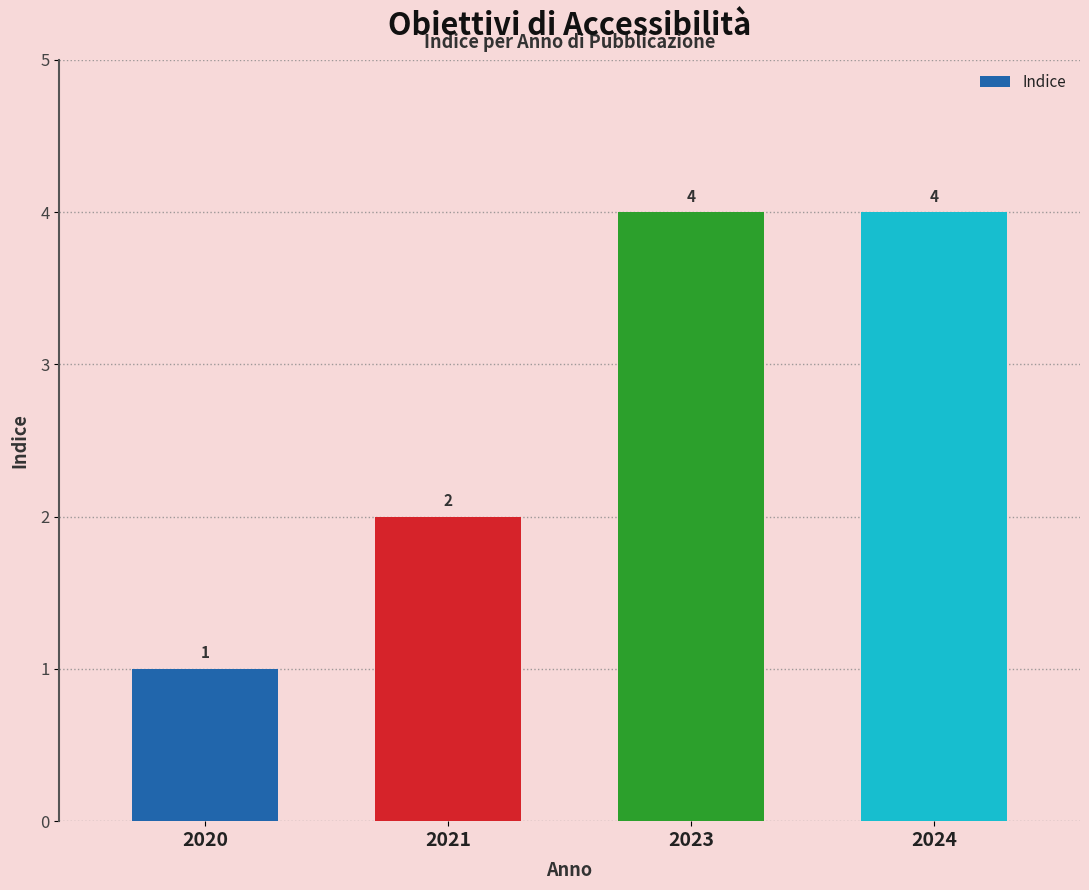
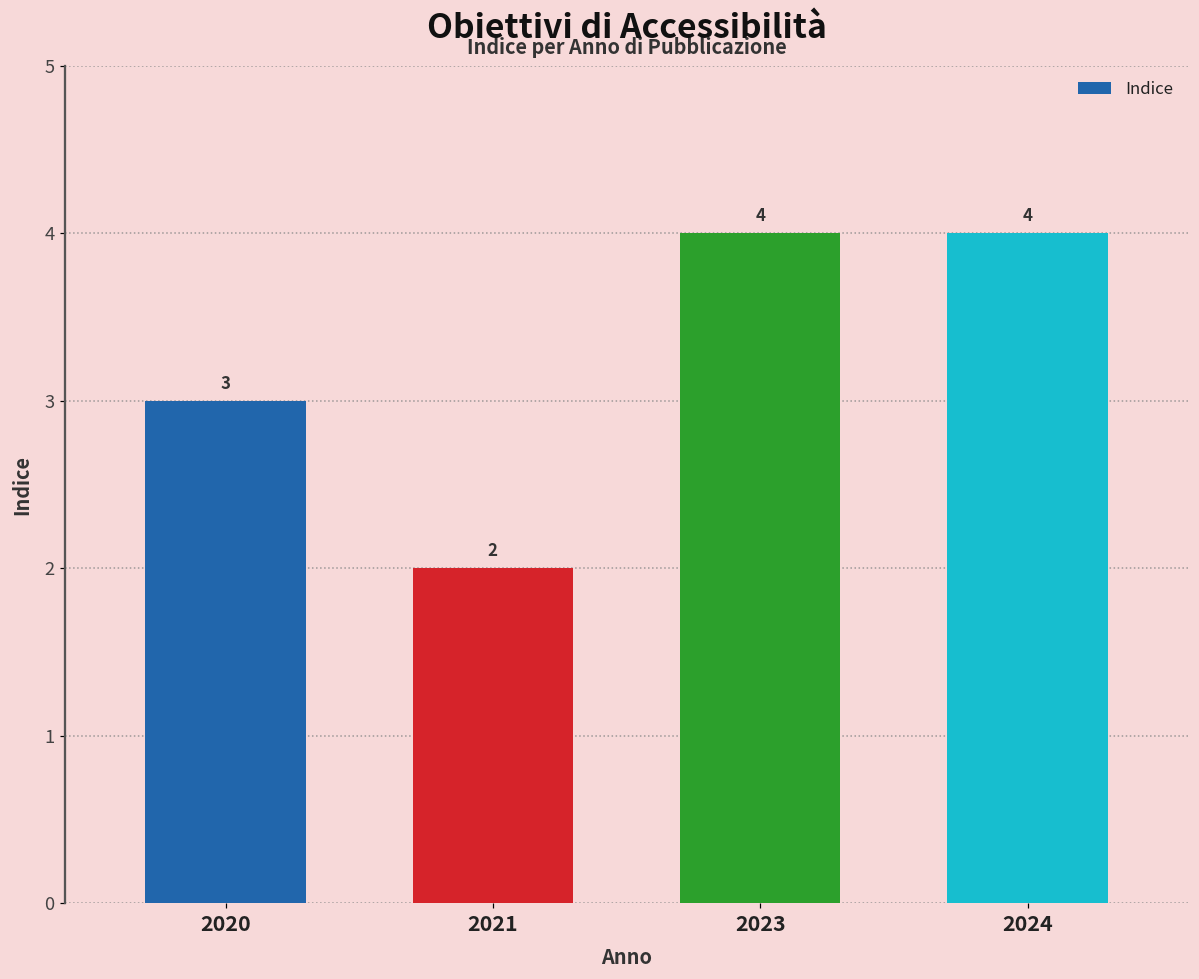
2020: 1 -> 3
